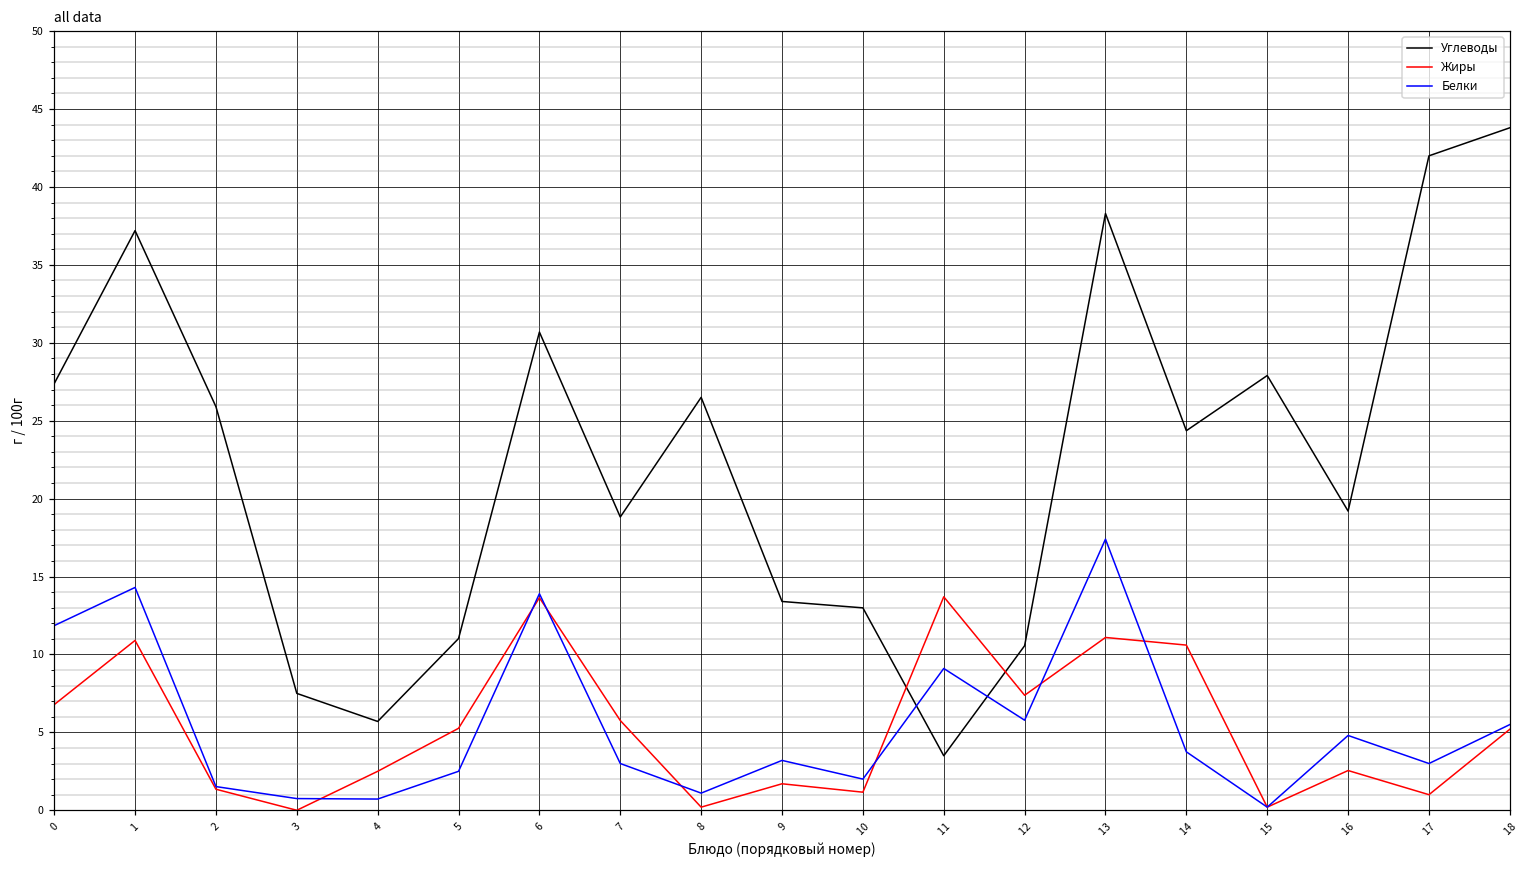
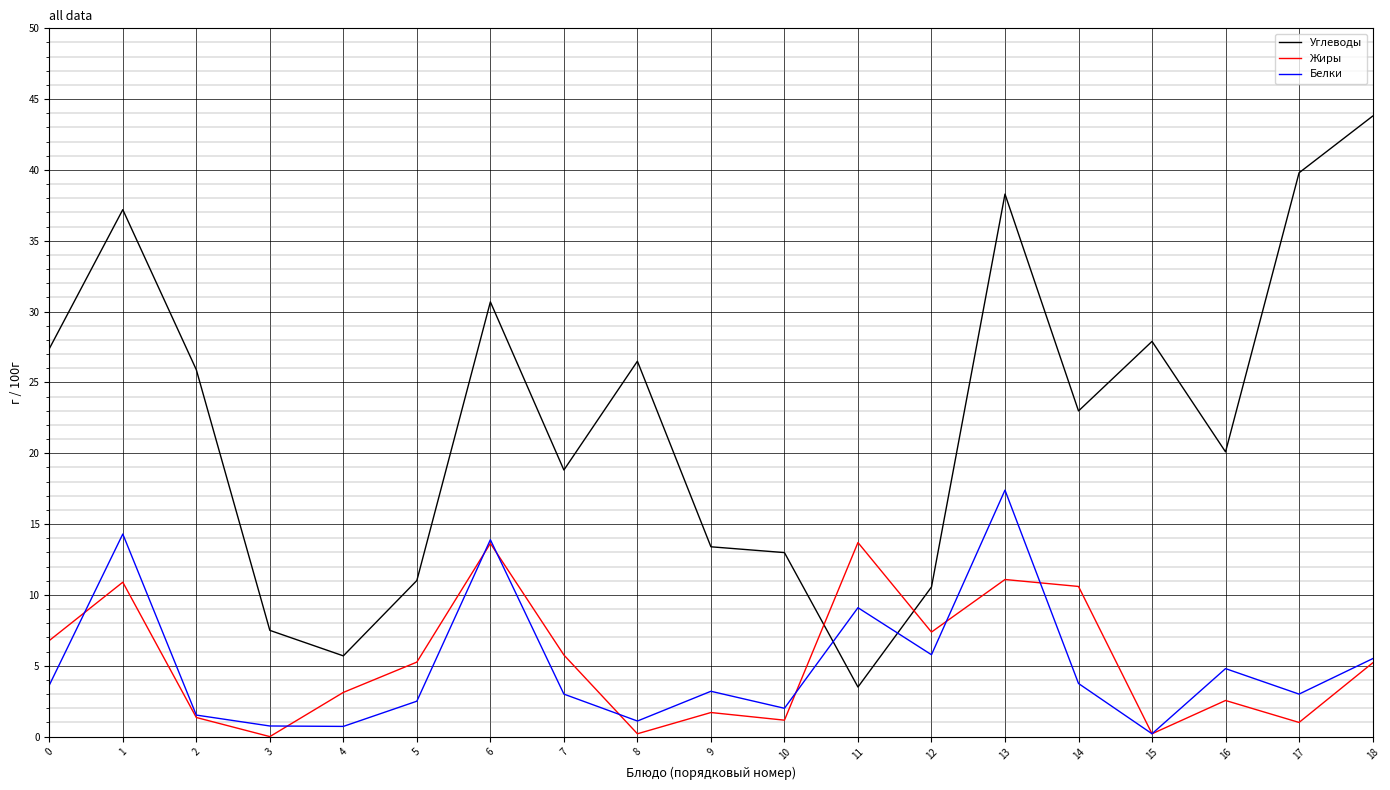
Белки, 0: 11.9 -> 3.6
Жиры, 4: 2.5 -> 3.1
Углеводы, 14: 24.4 -> 23.0
Углеводы, 16: 19.2 -> 20.1
Углеводы, 17: 42.0 -> 39.8
